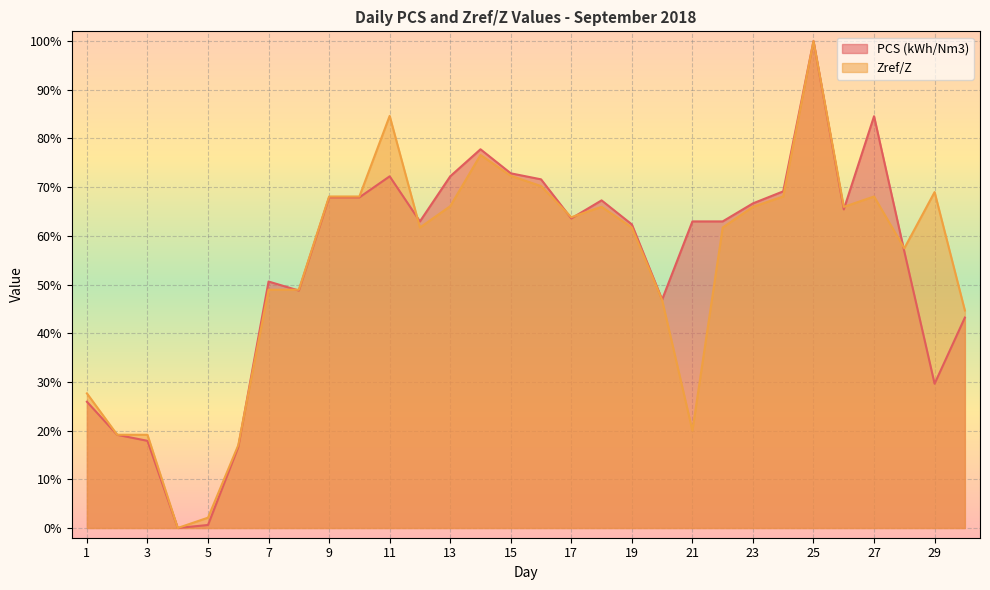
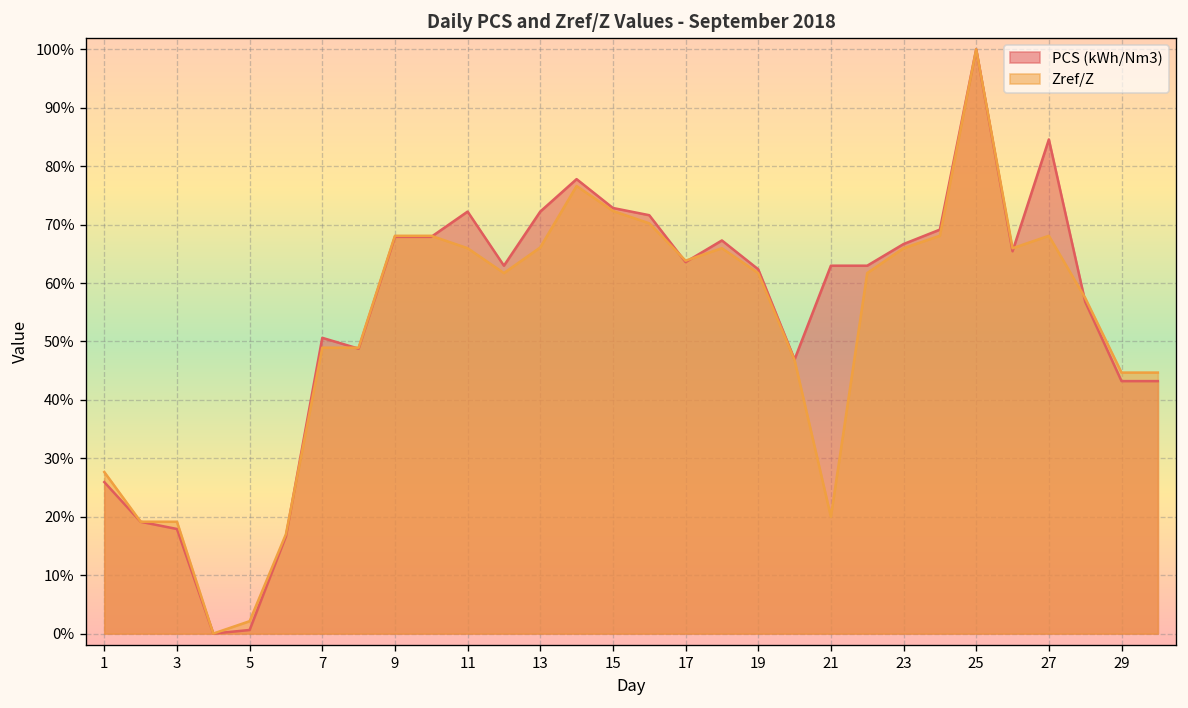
Zref/Z, 11: 85% -> 66%
PCS (kWh/Nm3), 29: 30% -> 43%
Zref/Z, 29: 69% -> 45%
